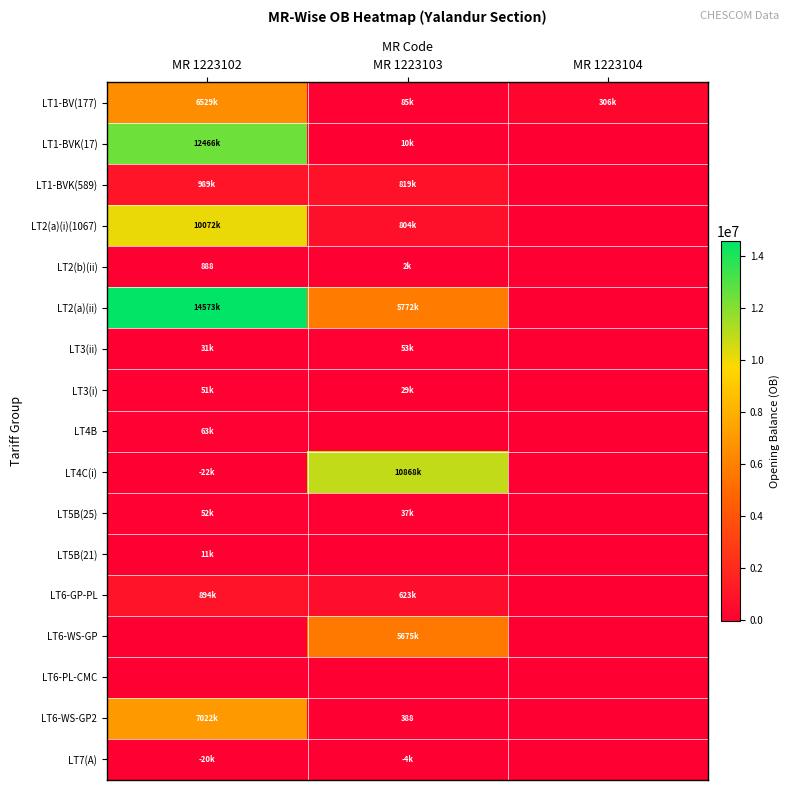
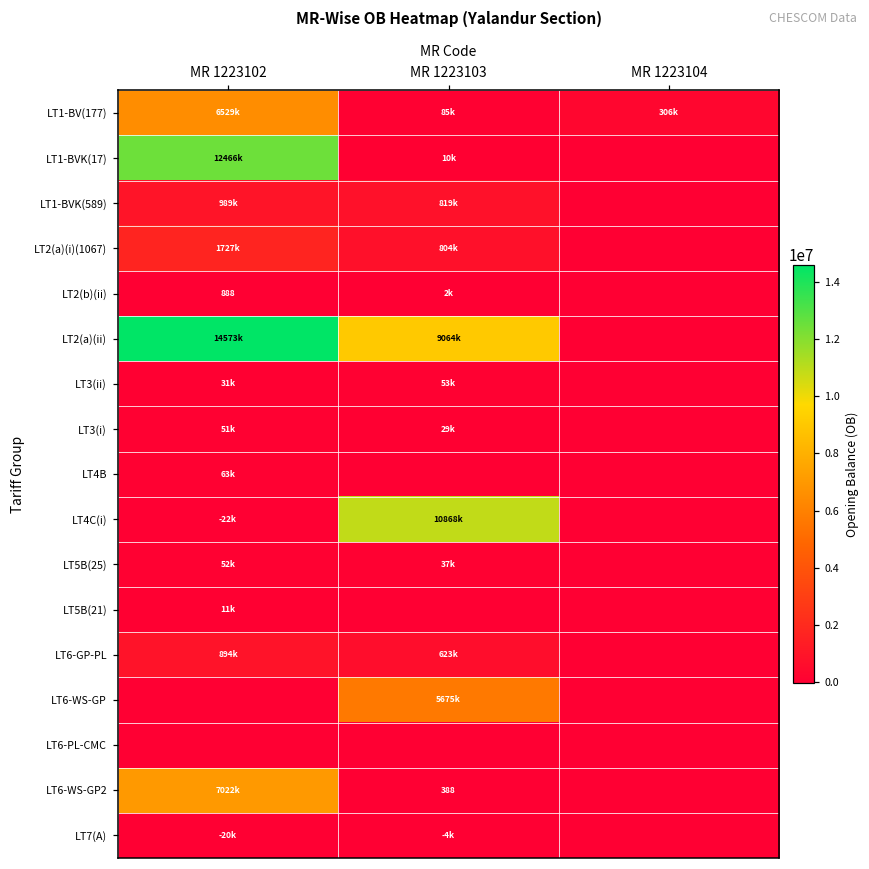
LT2(a)(i)(1067), MR 1223102: 10072k -> 1727k
LT2(a)(ii), MR 1223103: 5772k -> 9064k
